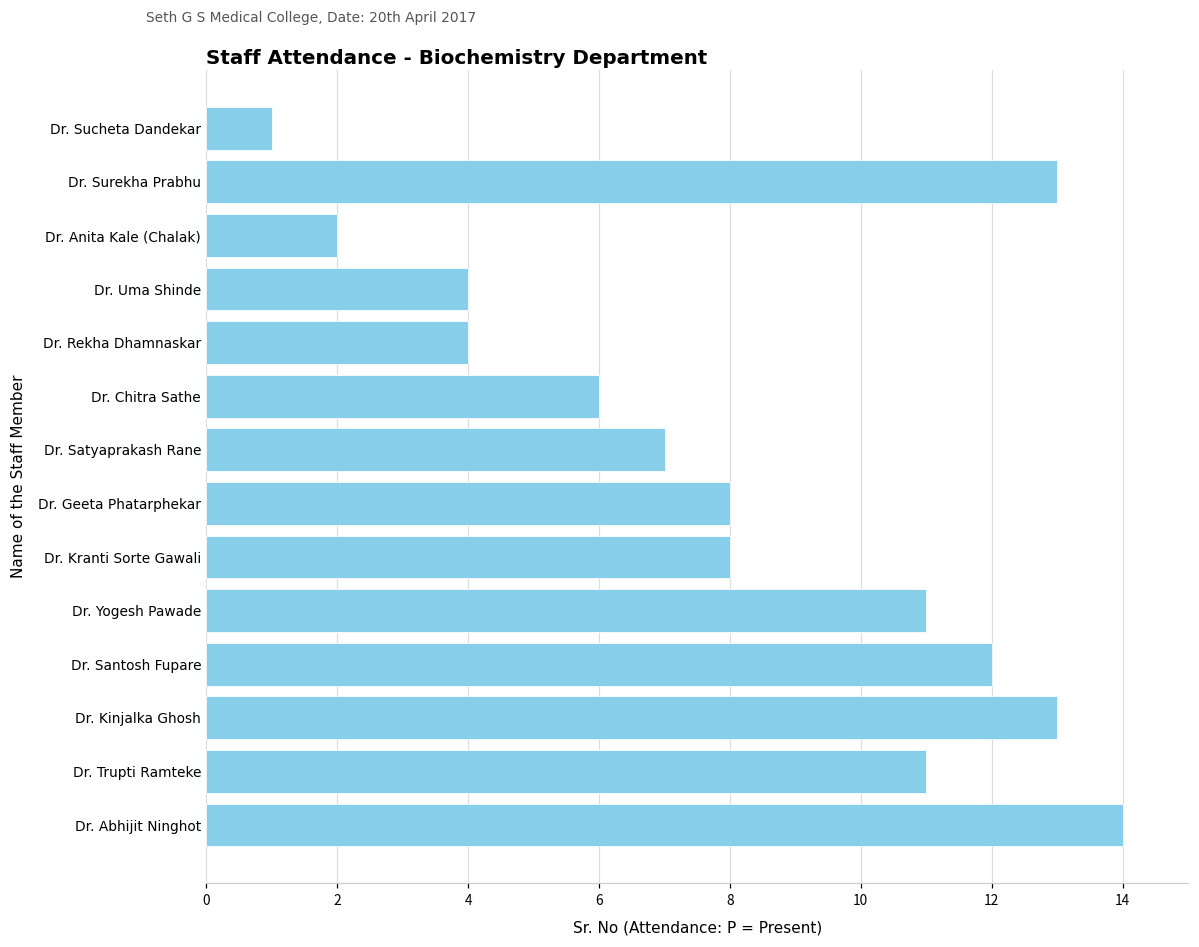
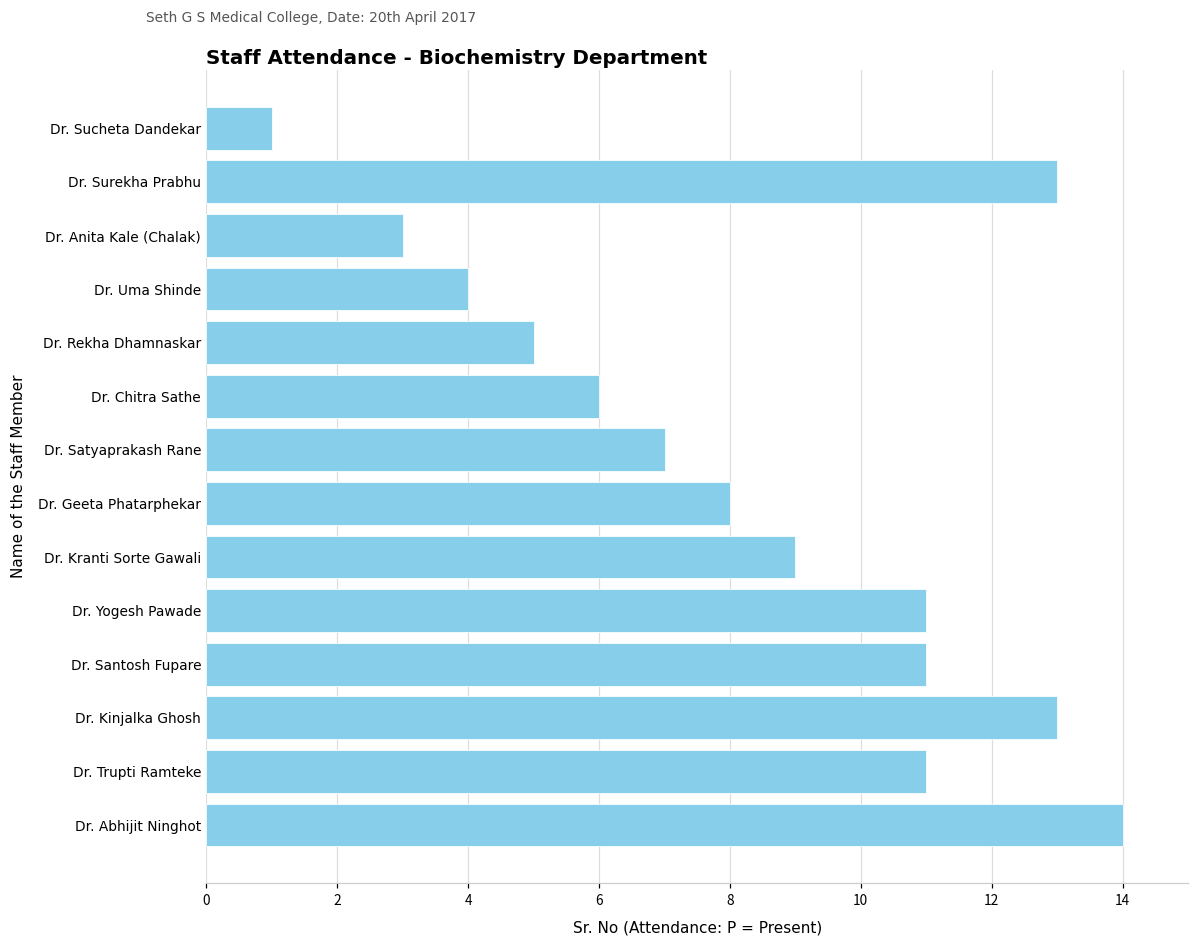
Dr. Anita Kale (Chalak): 2 -> 3
Dr. Rekha Dhamnaskar: 4 -> 5
Dr. Kranti Sorte Gawali: 8 -> 9
Dr. Santosh Fupare: 12 -> 11
